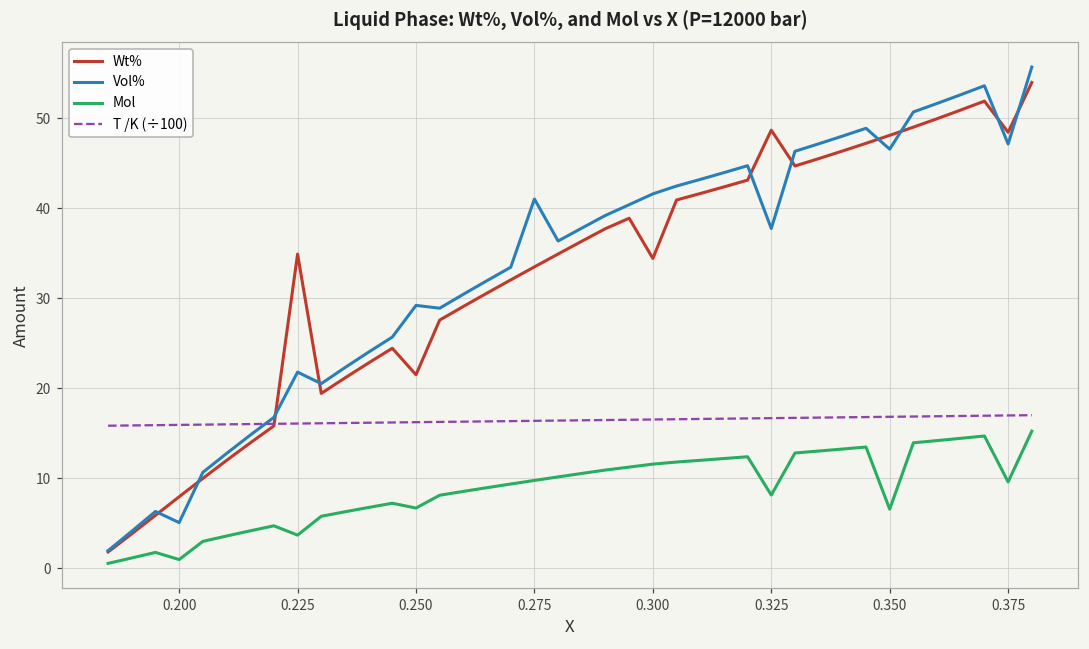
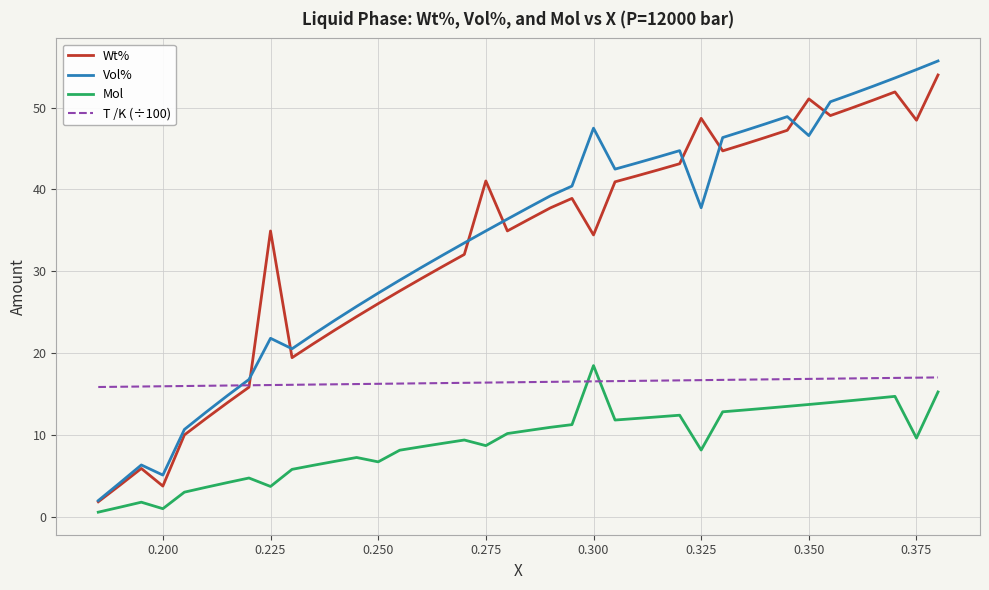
Wt%, 0.200: 8 -> 4
Wt%, 0.250: 22 -> 26
Vol%, 0.250: 29 -> 27
Wt%, 0.275: 33 -> 41
Vol%, 0.275: 41 -> 35
Mol, 0.275: 10 -> 9
Vol%, 0.300: 42 -> 47
Mol, 0.300: 12 -> 18
Wt%, 0.350: 48 -> 51
Mol, 0.350: 7 -> 14
Vol%, 0.375: 47 -> 55
